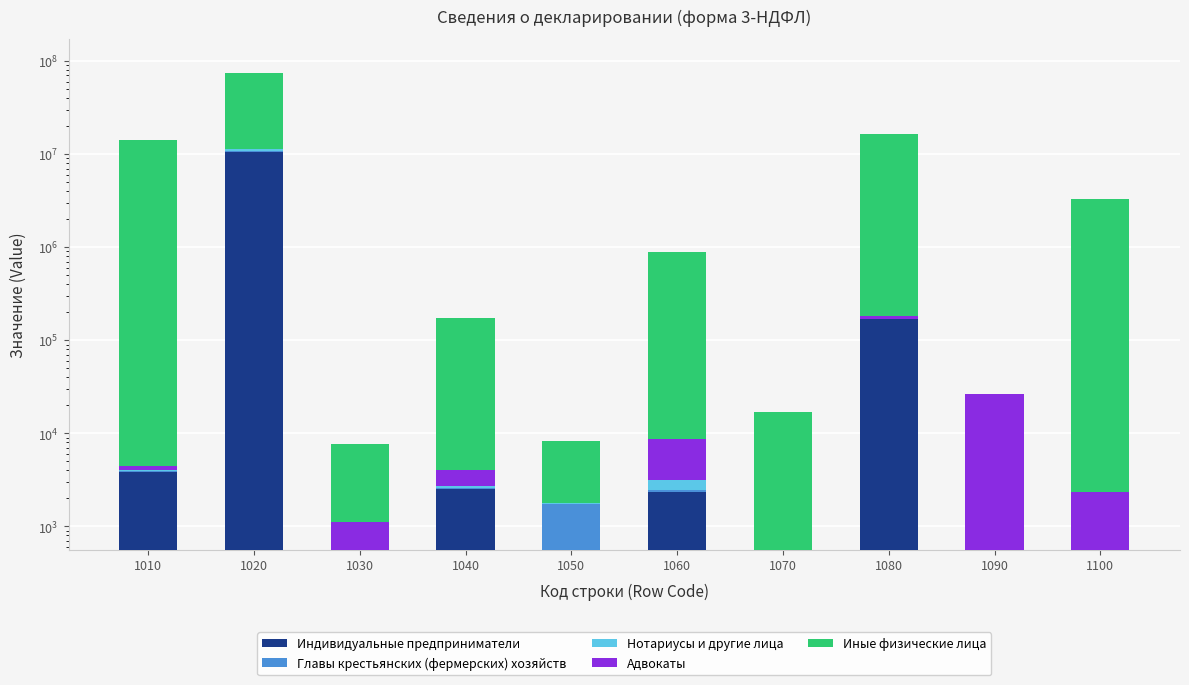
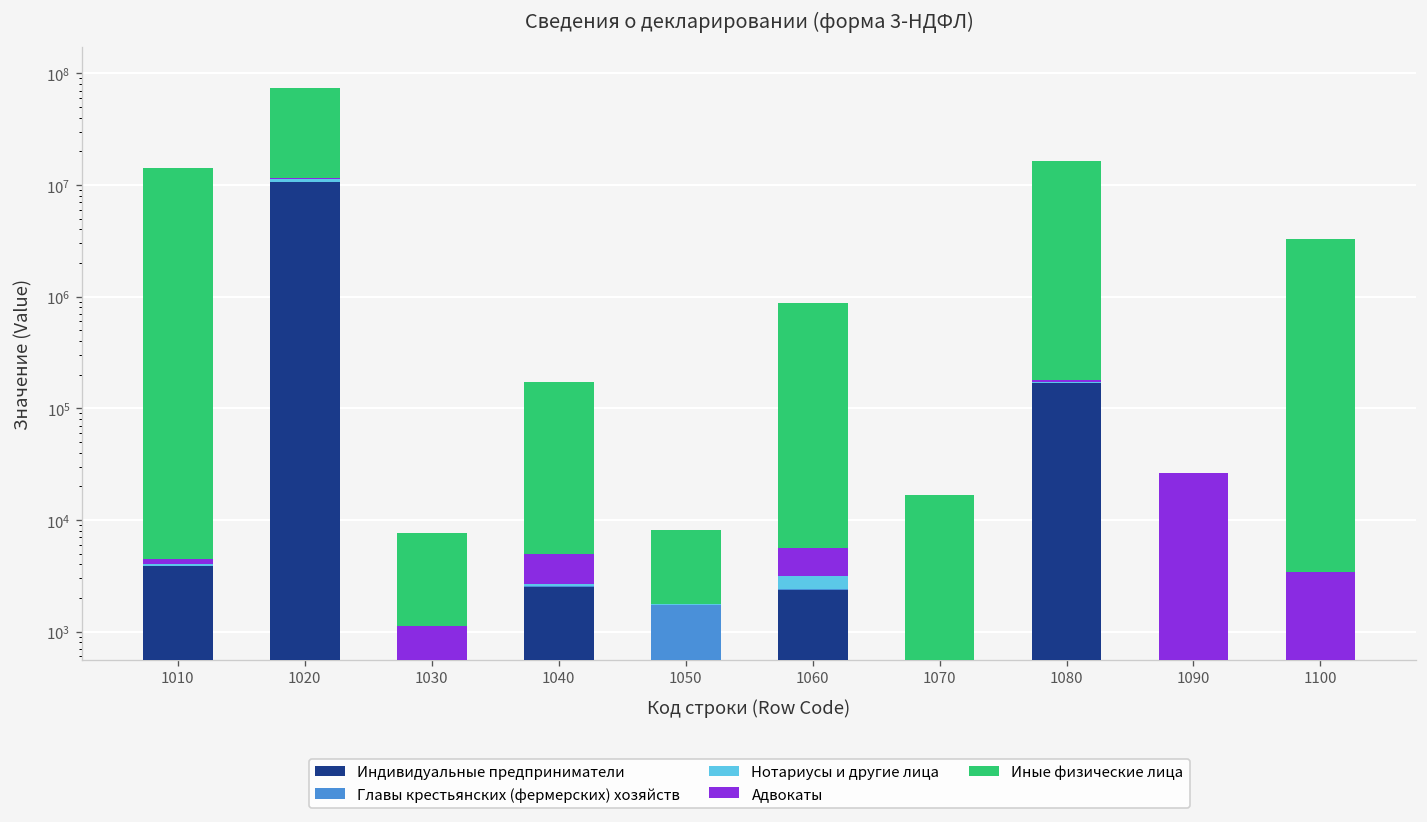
Адвокаты, 1040: 1300 -> 2300
Адвокаты, 1060: 6000 -> 2400
Адвокаты, 1100: 1800 -> 2900
